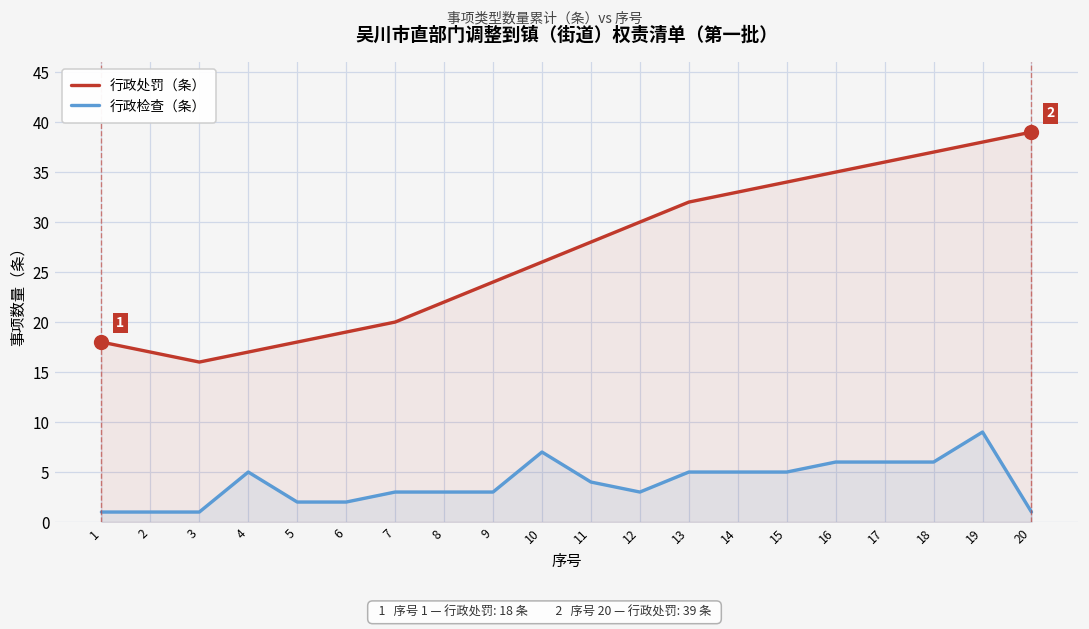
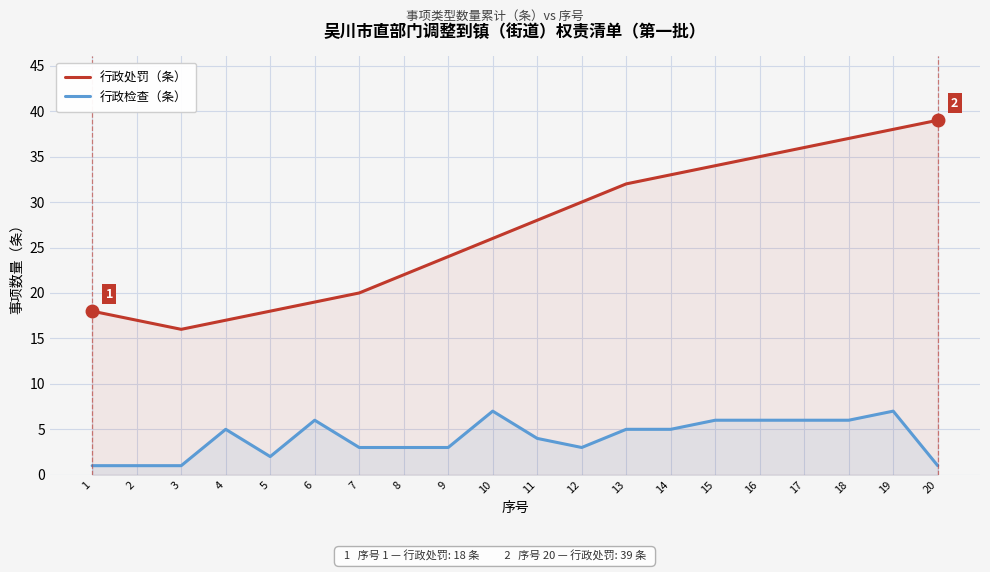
行政检查（条）, 6: 2 -> 6
行政检查（条）, 15: 5 -> 6
行政检查（条）, 19: 9 -> 7
